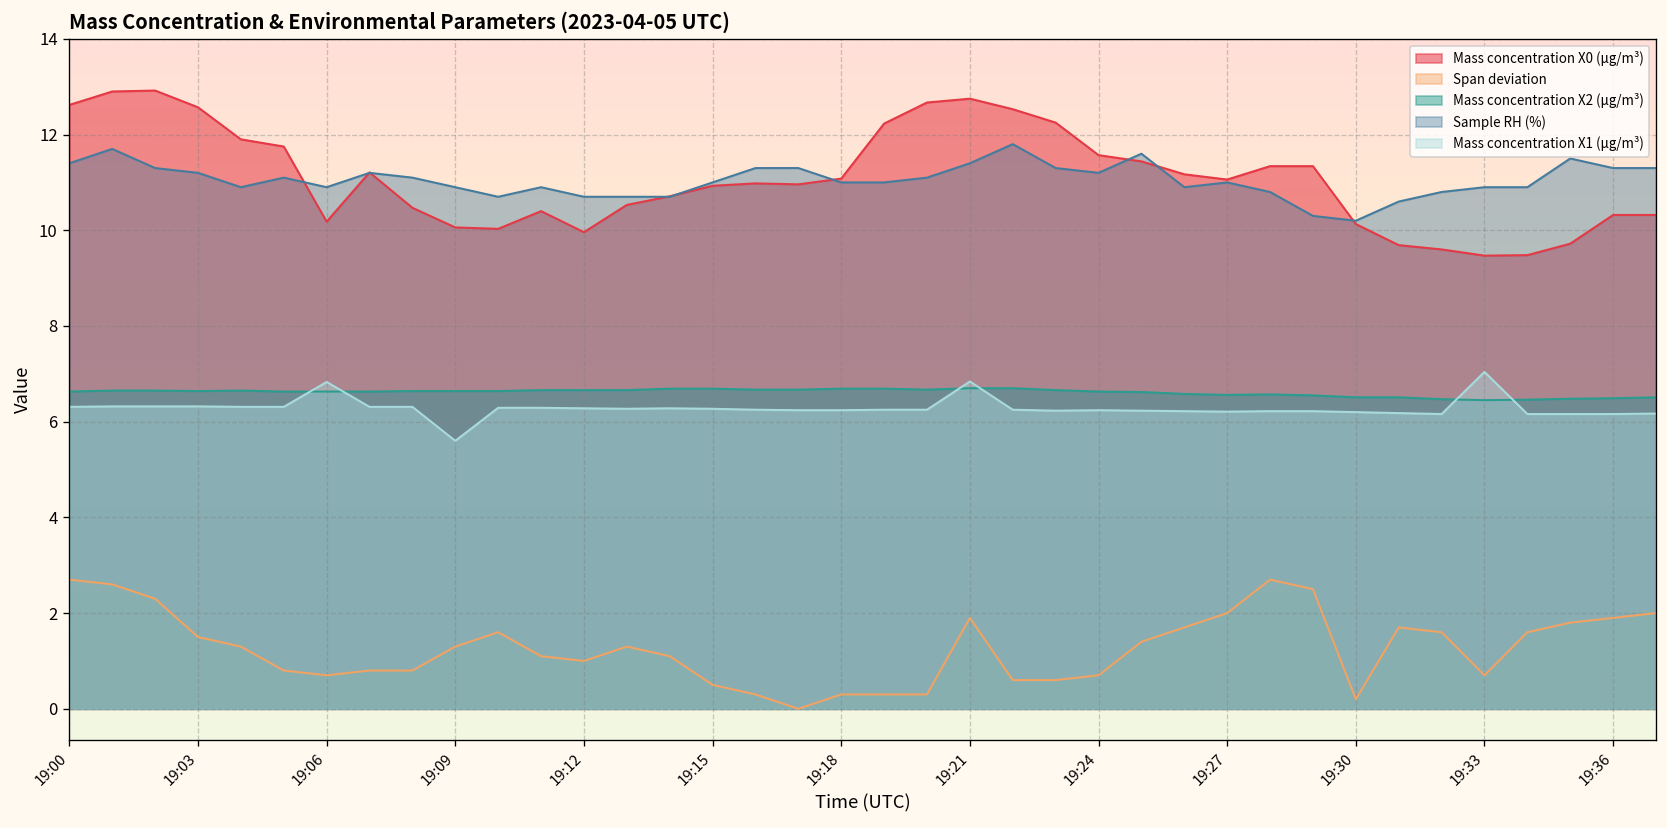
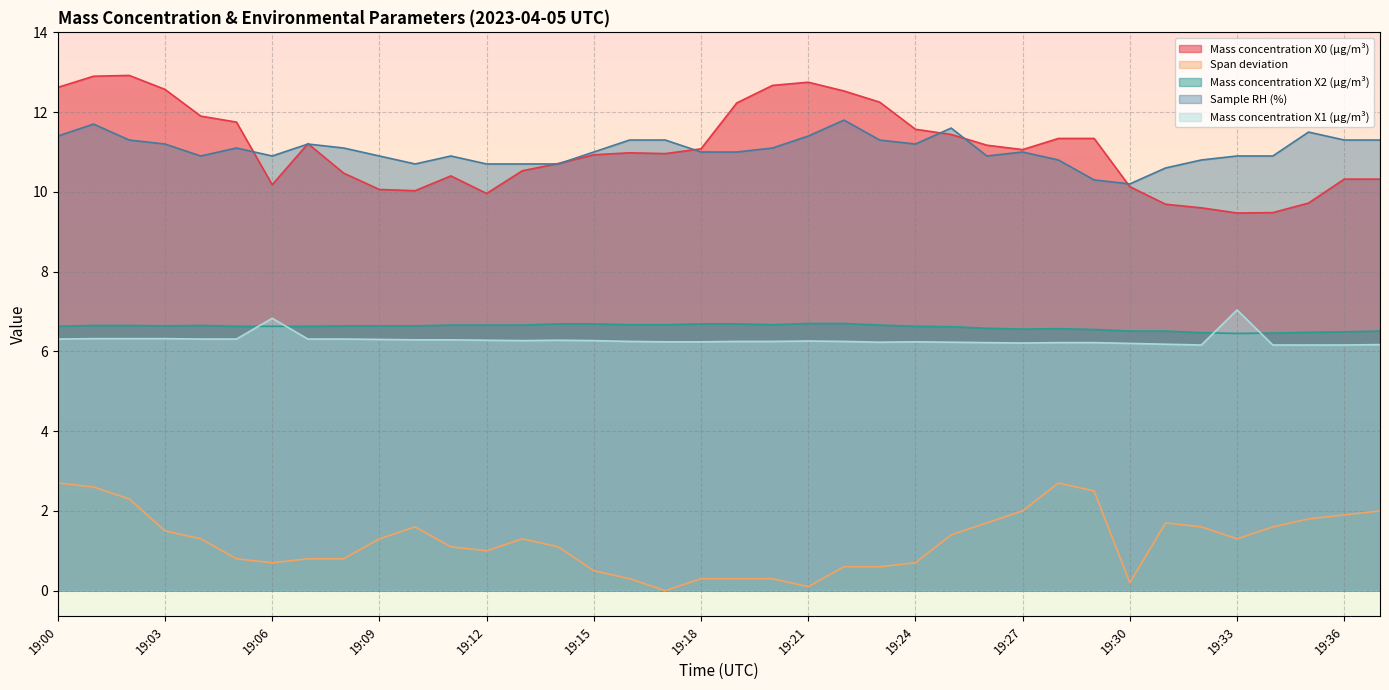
Mass concentration X1 (μg/m³), 19:09: 5.6 -> 6.3
Span deviation, 19:21: 1.9 -> 0.1
Mass concentration X1 (μg/m³), 19:21: 6.8 -> 6.3
Span deviation, 19:33: 0.7 -> 1.3
